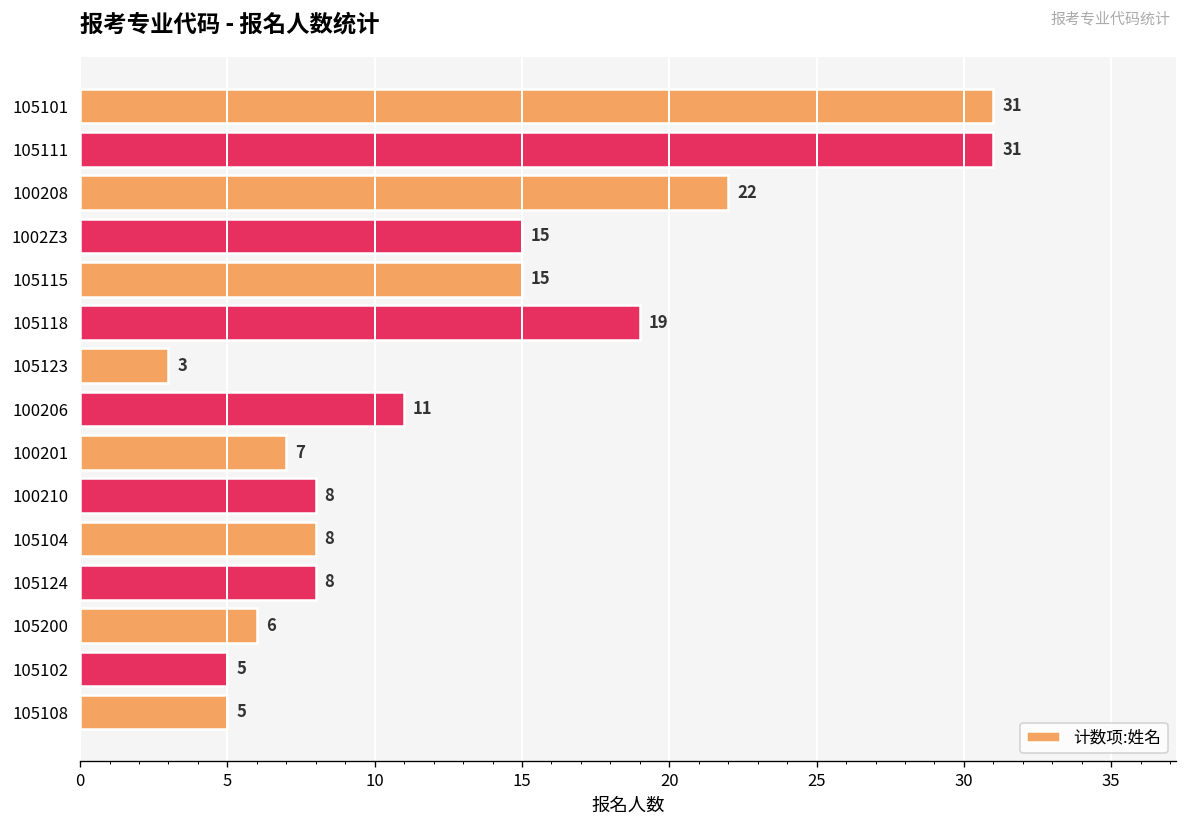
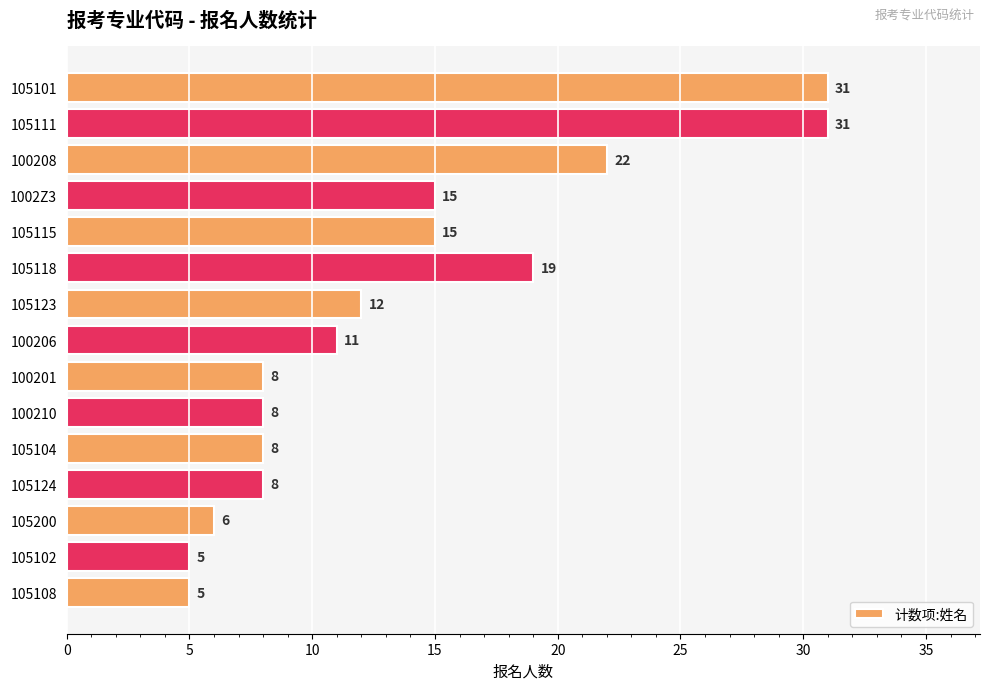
105123: 3 -> 12
100201: 7 -> 8
